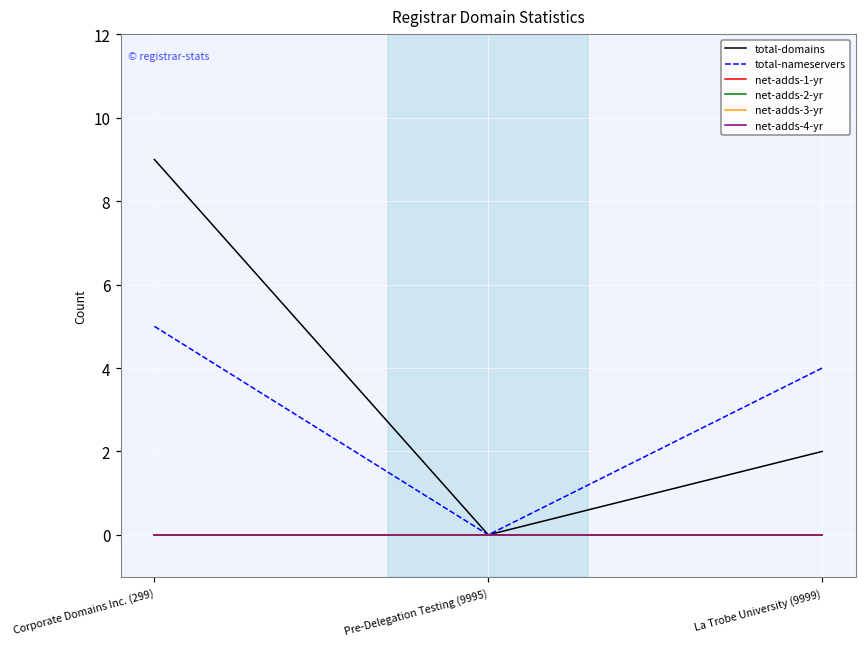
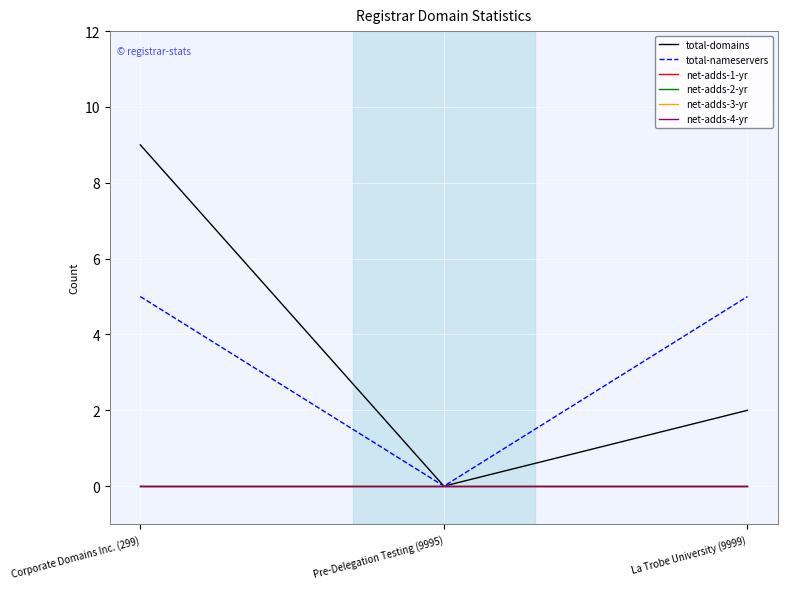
total-nameservers, La Trobe University (9999): 4 -> 5
